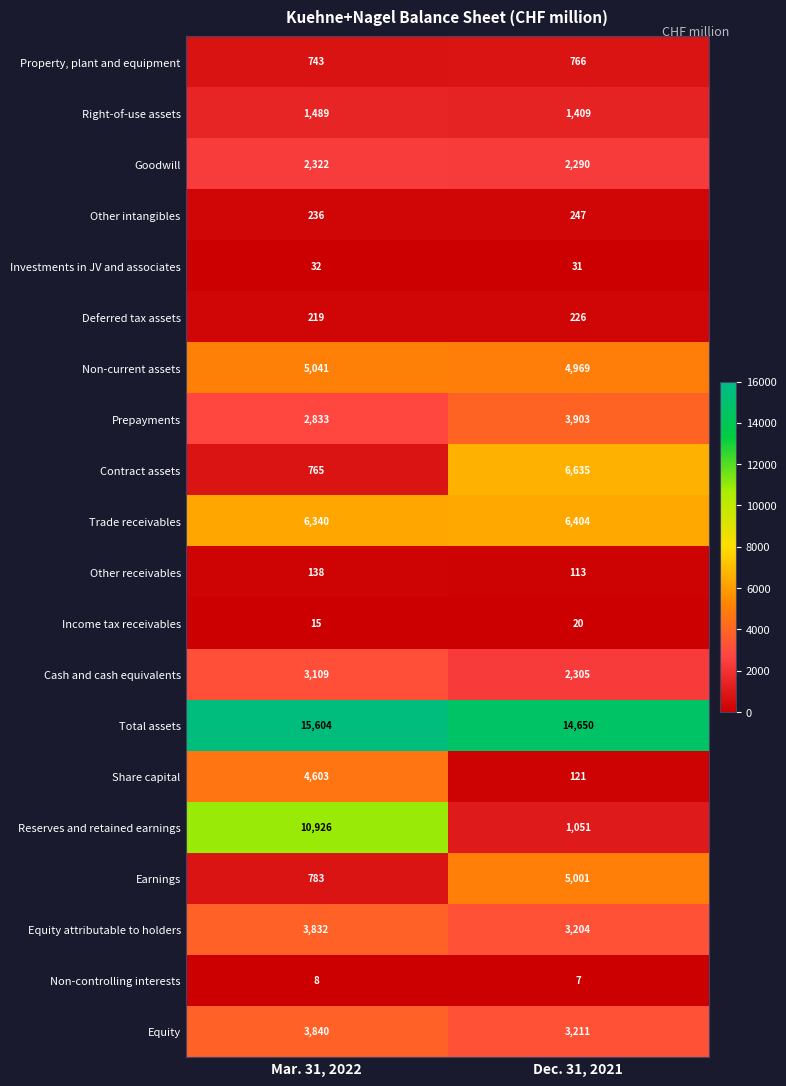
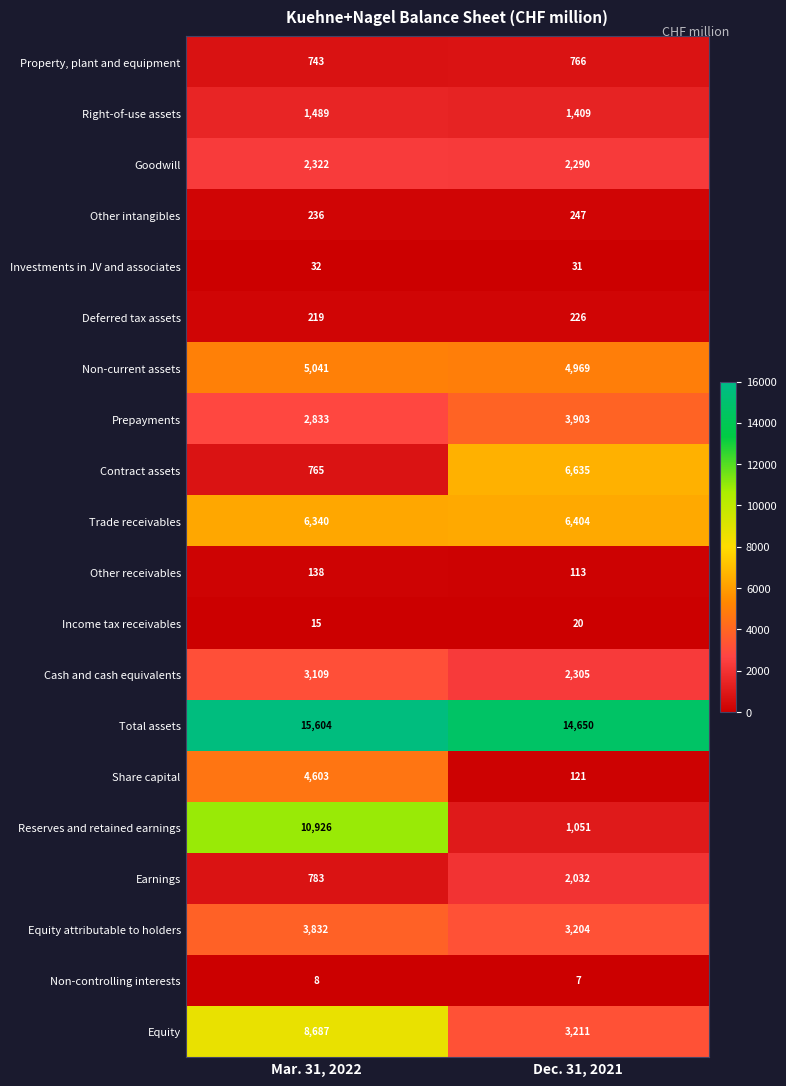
Earnings, Dec. 31, 2021: 5,001 -> 2,032
Equity, Mar. 31, 2022: 3,840 -> 8,687
